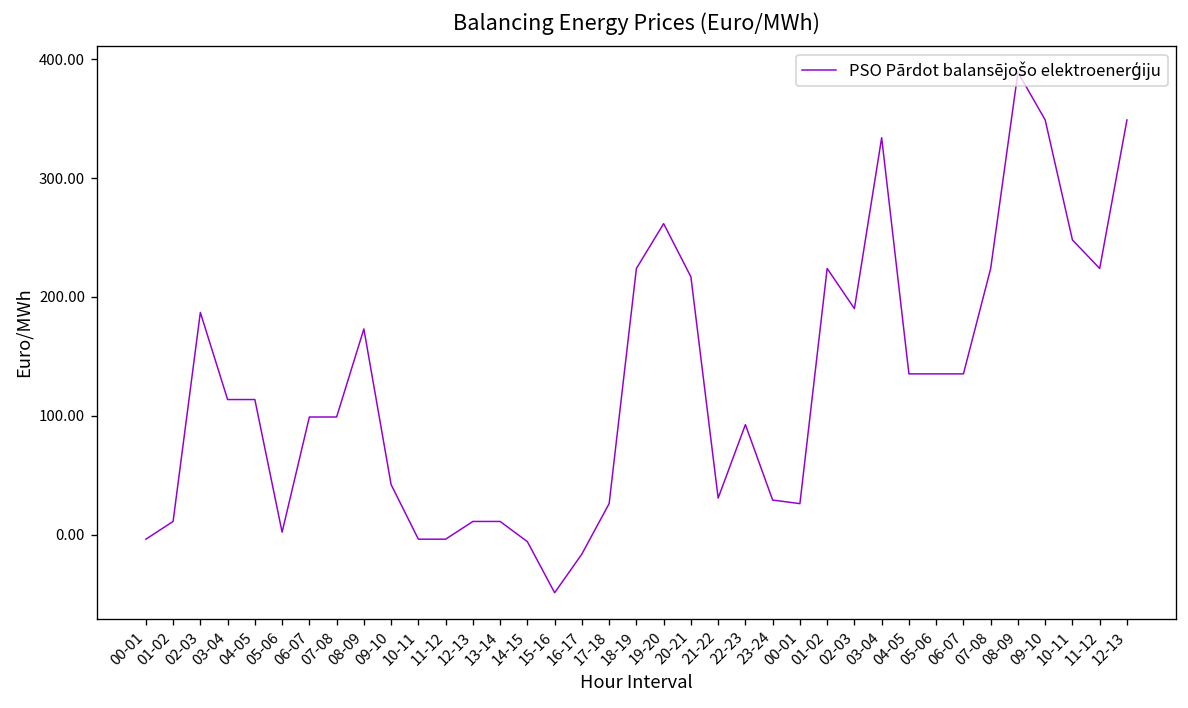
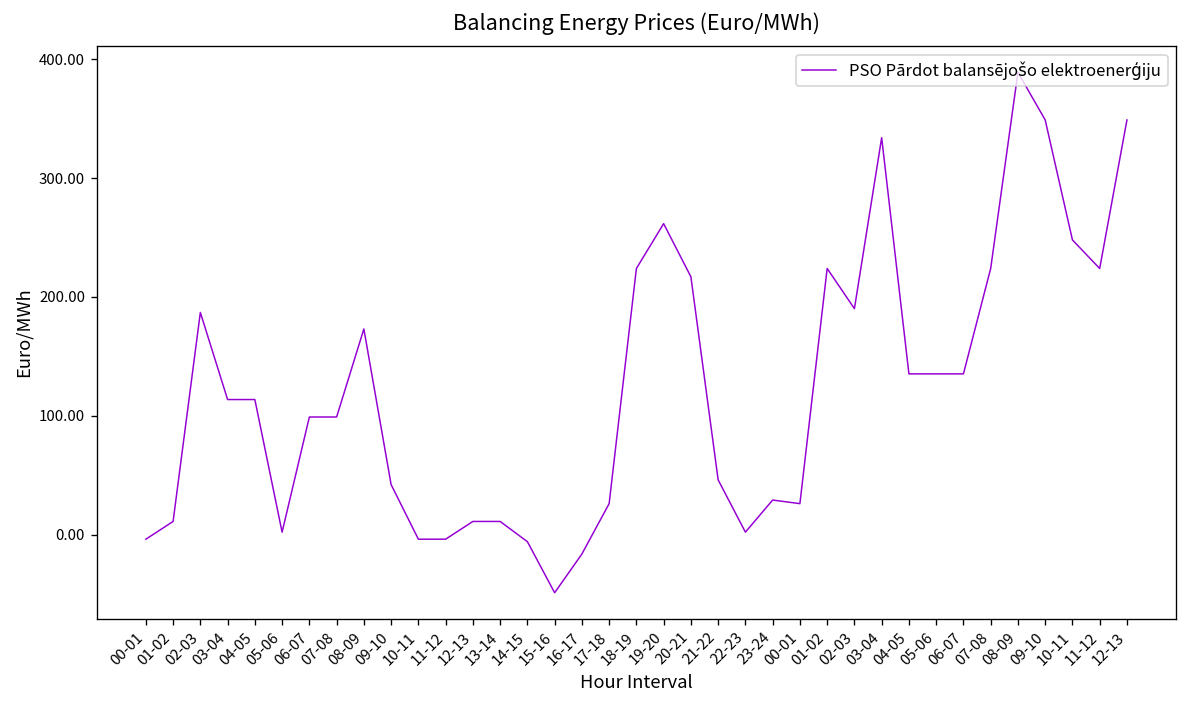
21-22: 30 -> 50
22-23: 90 -> 0
